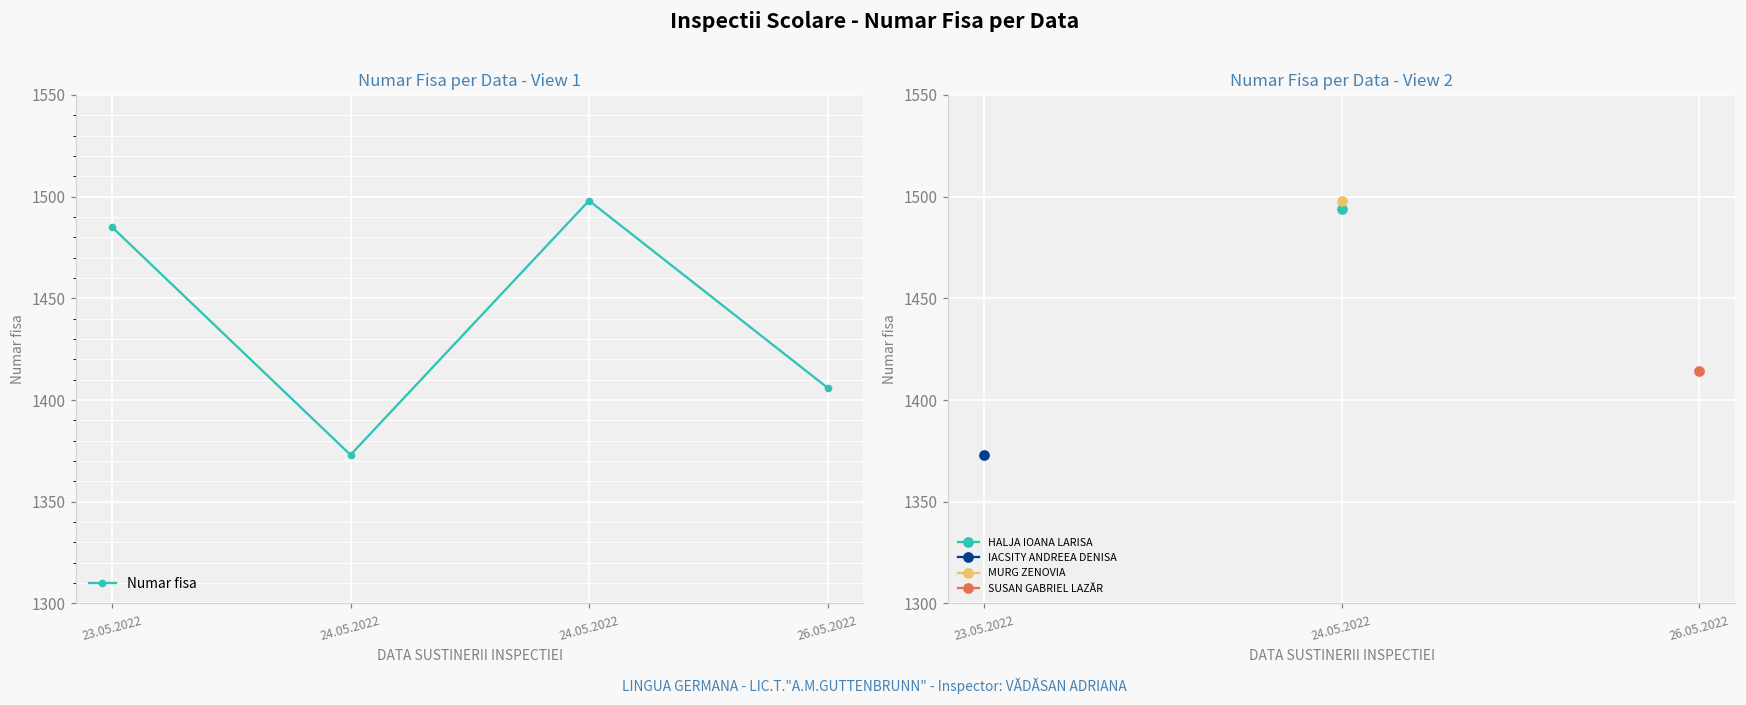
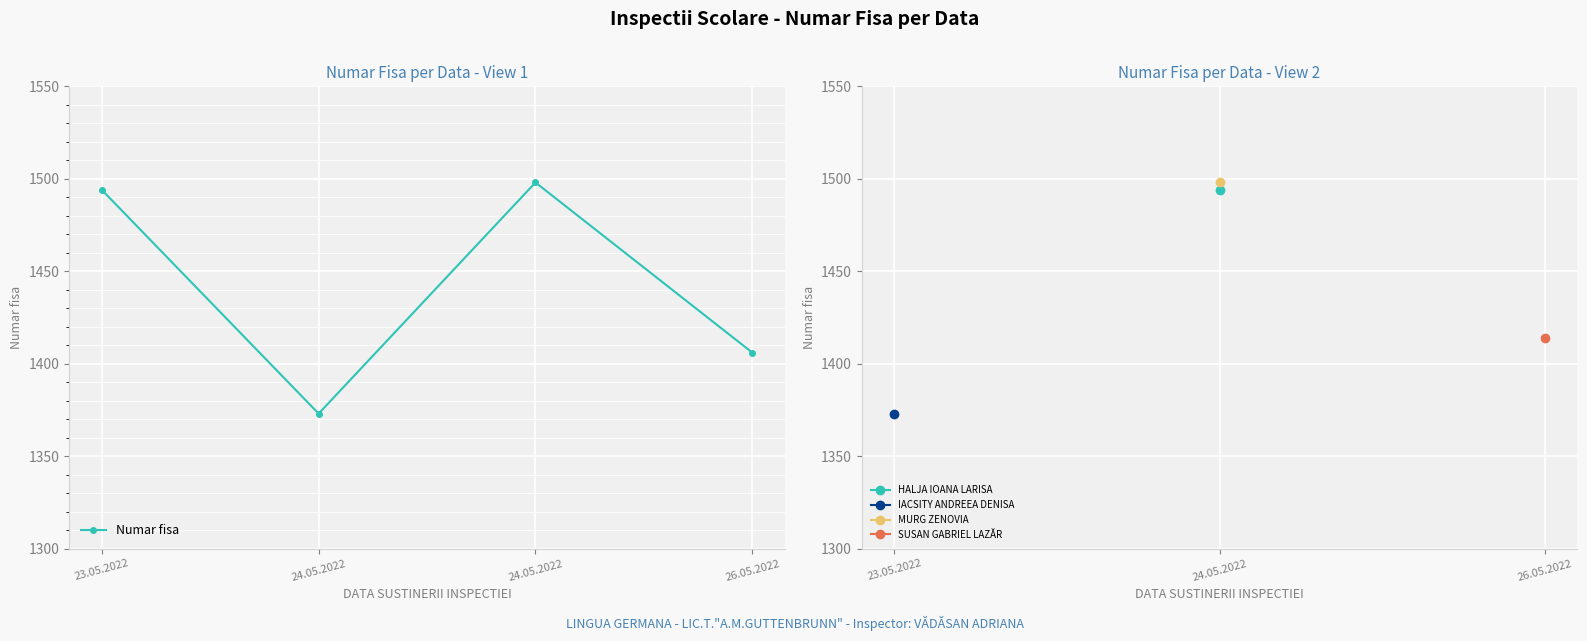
Numar Fisa per Data - View 1, 23.05.2022: 1485 -> 1494
